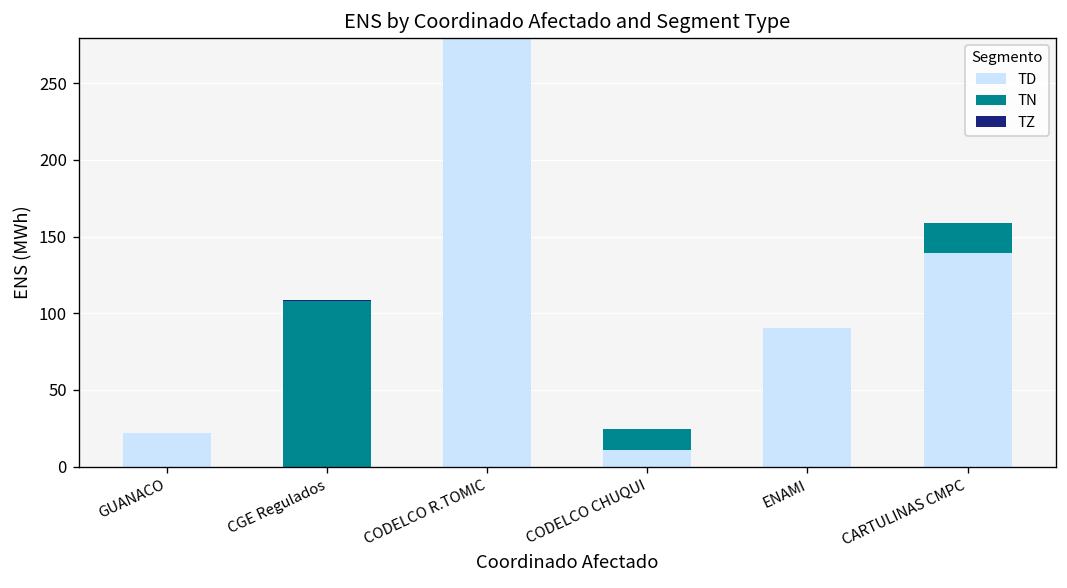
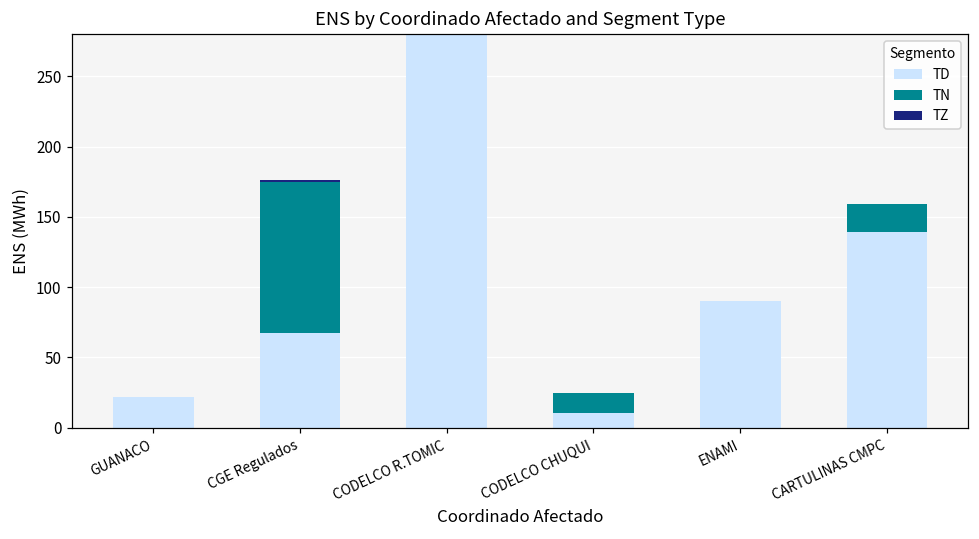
TD, CGE Regulados: 0 -> 67
